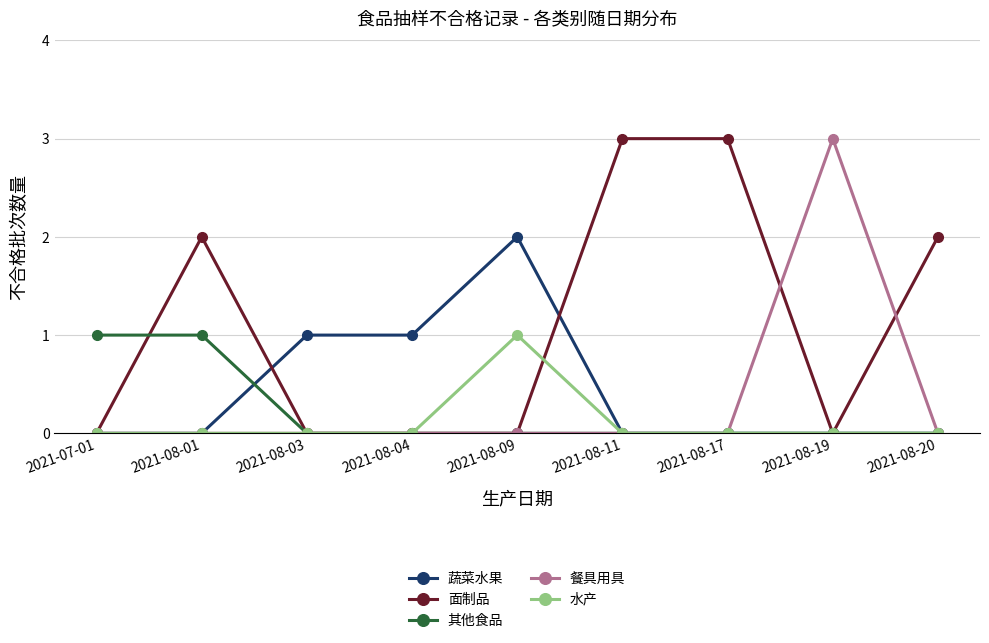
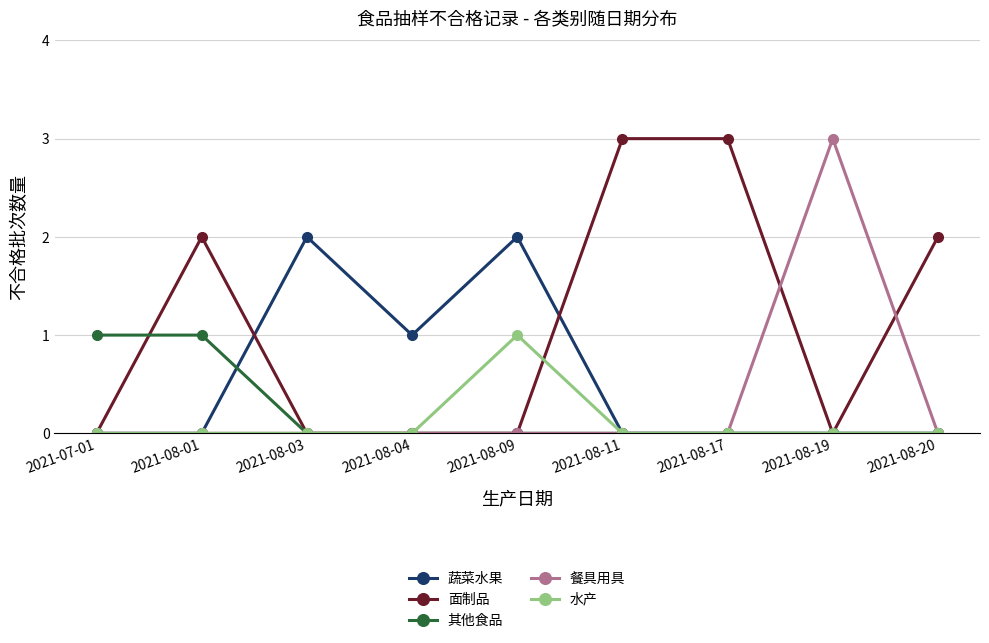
蔬菜水果, 2021-08-03: 1 -> 2
